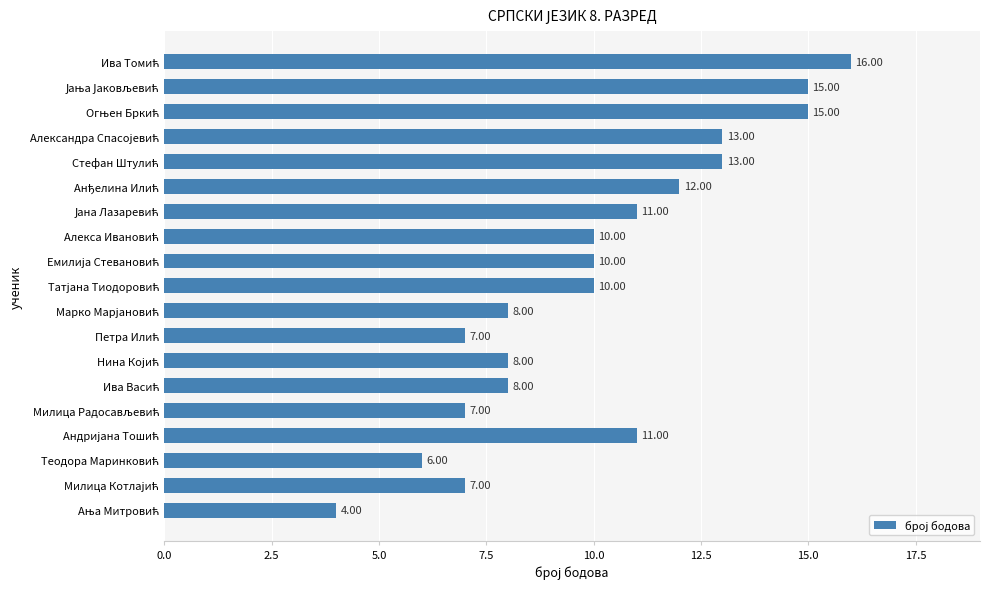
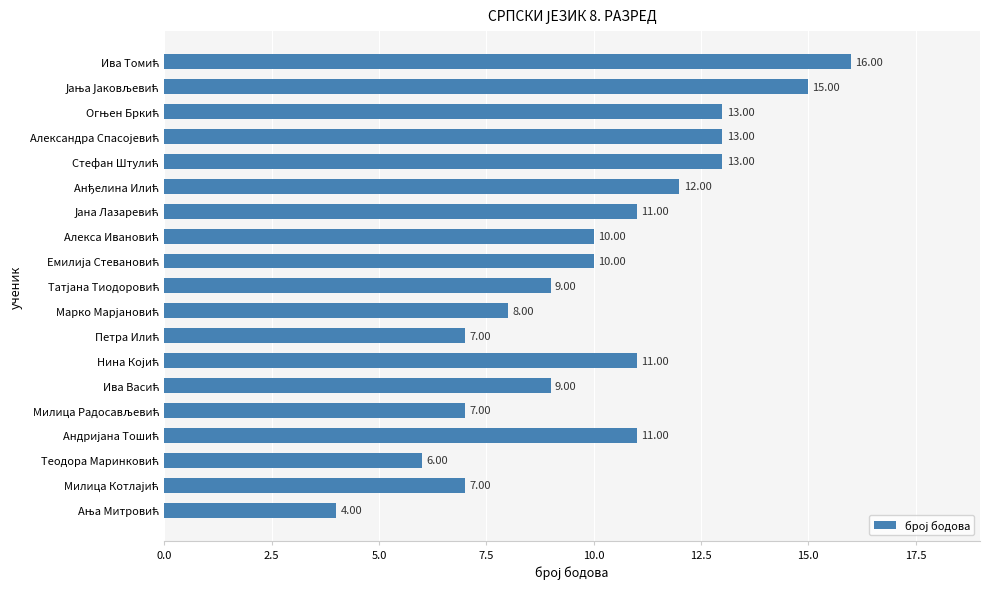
Огњен Бркић: 15.00 -> 13.00
Татјана Тиодоровић: 10.00 -> 9.00
Нина Којић: 8.00 -> 11.00
Ива Васић: 8.00 -> 9.00
